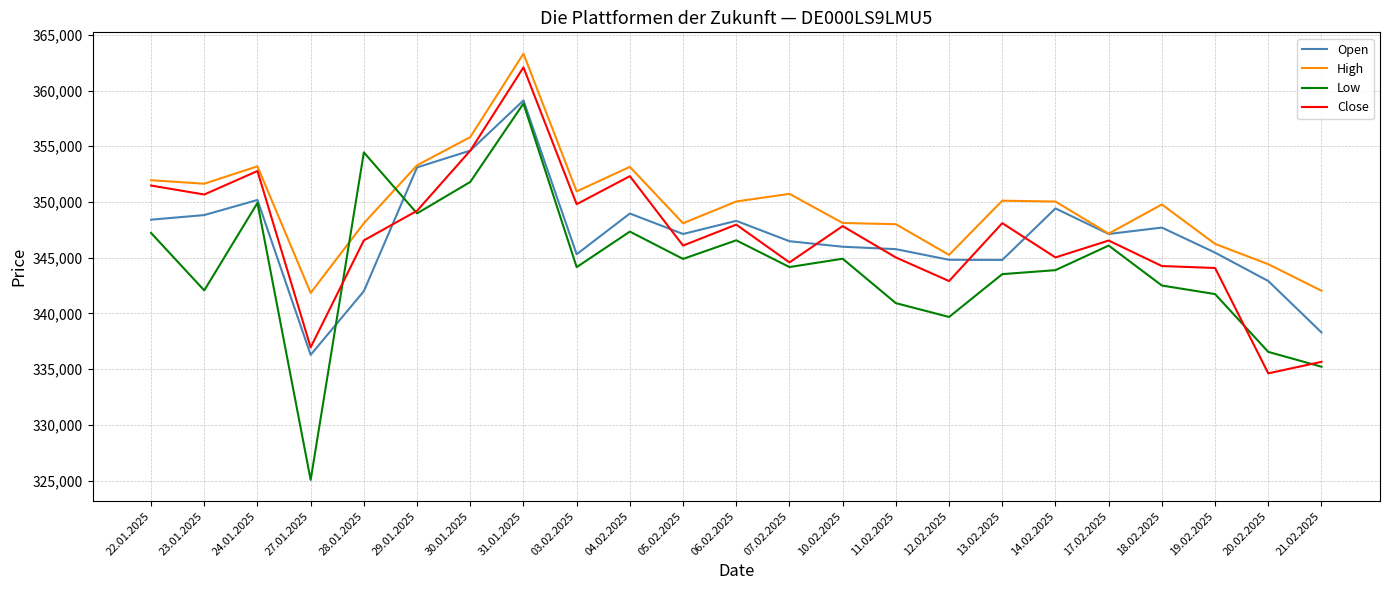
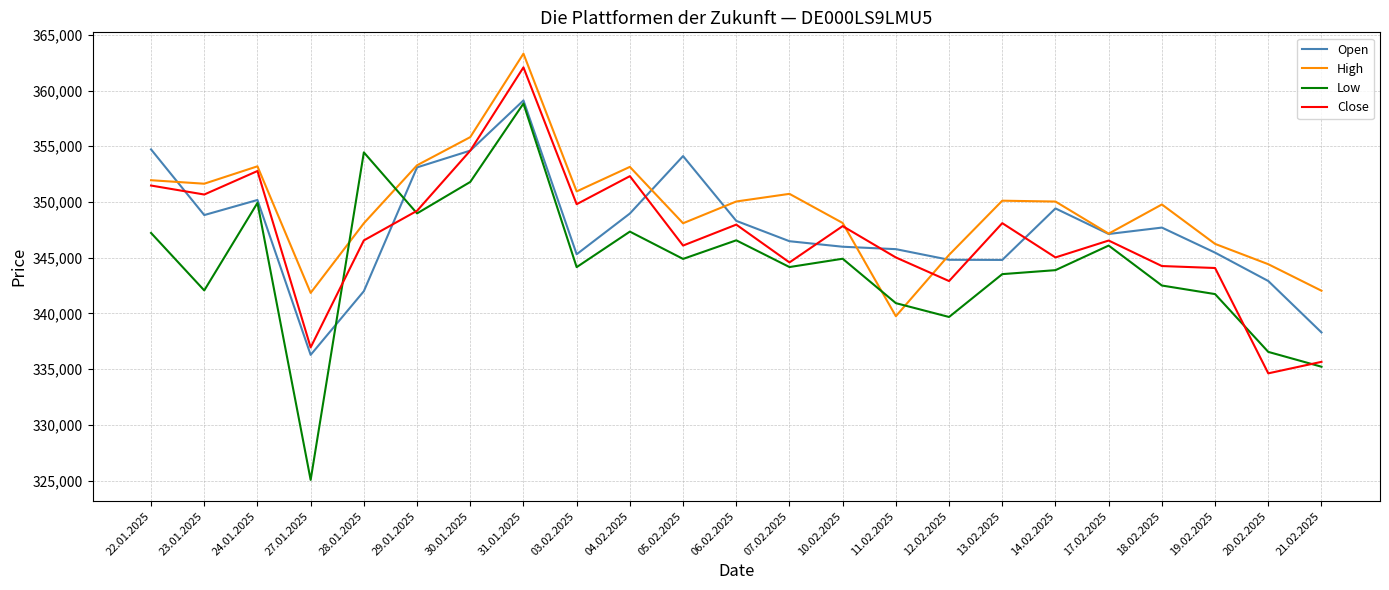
Open, 22.01.2025: 348,400 -> 354,700
Open, 05.02.2025: 347,100 -> 354,100
High, 11.02.2025: 348,000 -> 339,800
